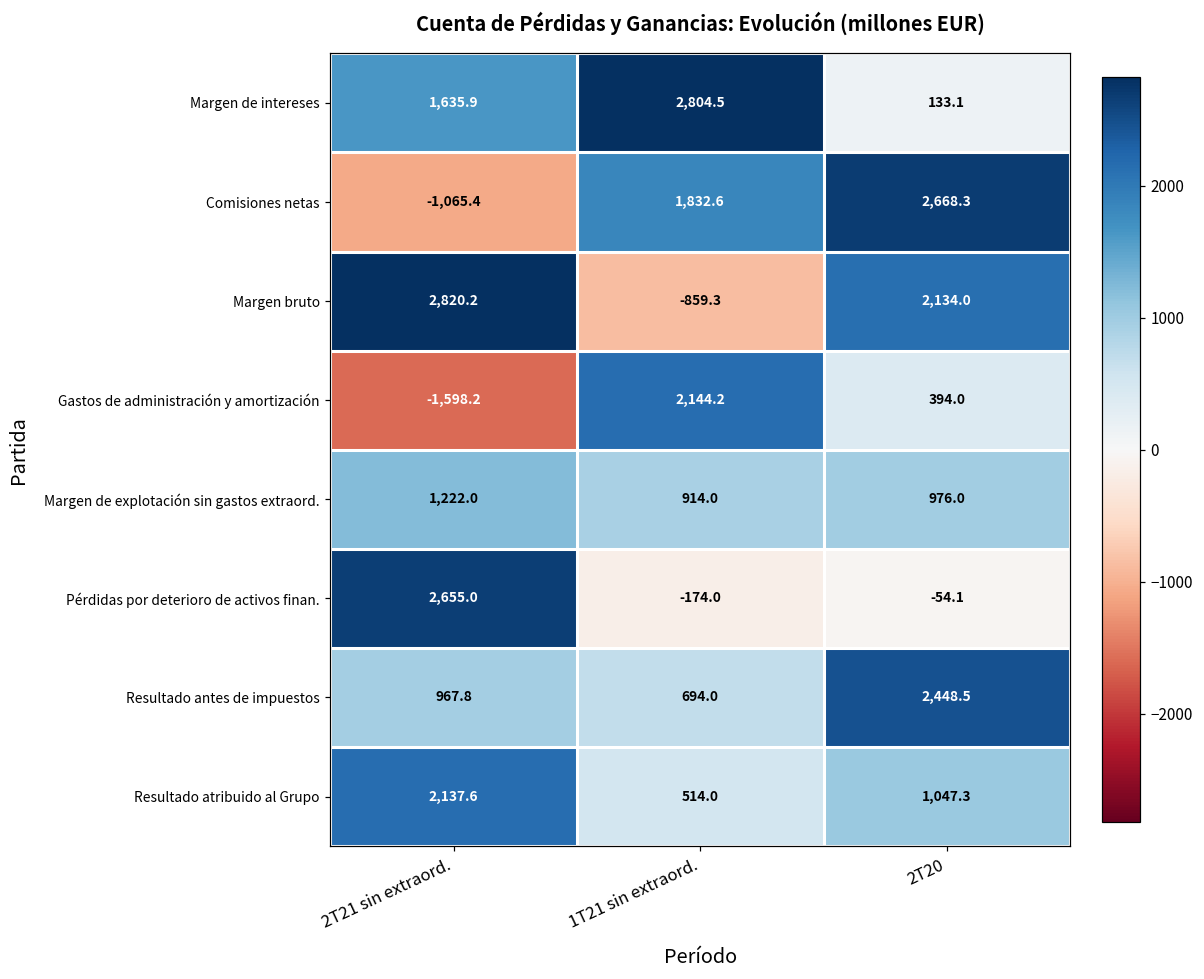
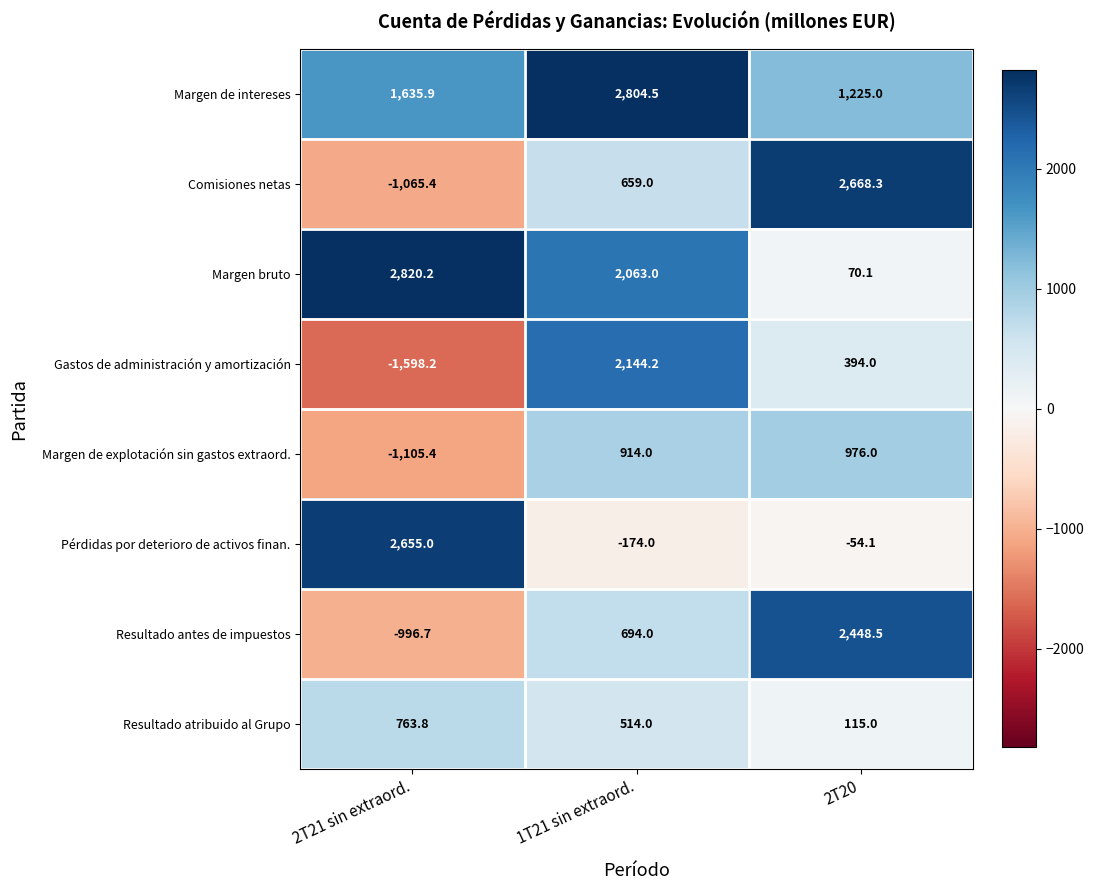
Margen de intereses, 2T20: 133.1 -> 1,225.0
Comisiones netas, 1T21 sin extraord.: 1,832.6 -> 659.0
Margen bruto, 1T21 sin extraord.: -859.3 -> 2,063.0
Margen bruto, 2T20: 2,134.0 -> 70.1
Margen de explotación sin gastos extraord., 2T21 sin extraord.: 1,222.0 -> -1,105.4
Resultado antes de impuestos, 2T21 sin extraord.: 967.8 -> -996.7
Resultado atribuido al Grupo, 2T21 sin extraord.: 2,137.6 -> 763.8
Resultado atribuido al Grupo, 2T20: 1,047.3 -> 115.0
